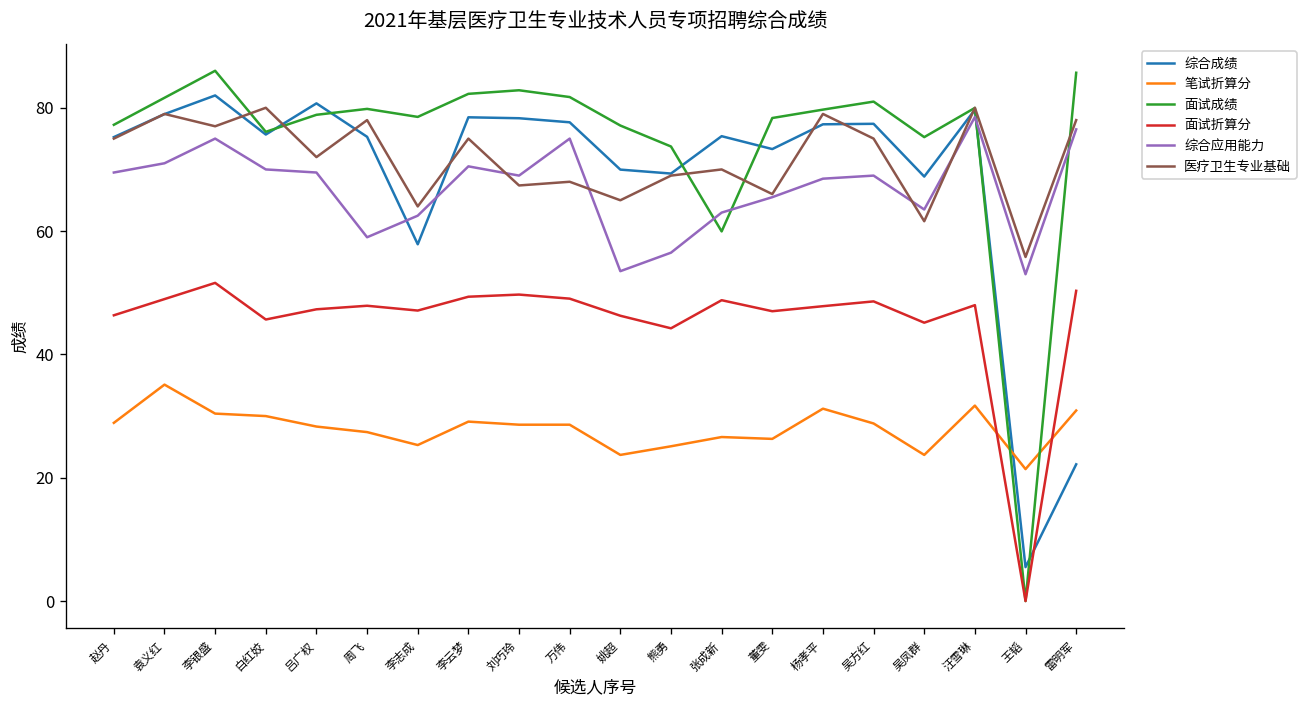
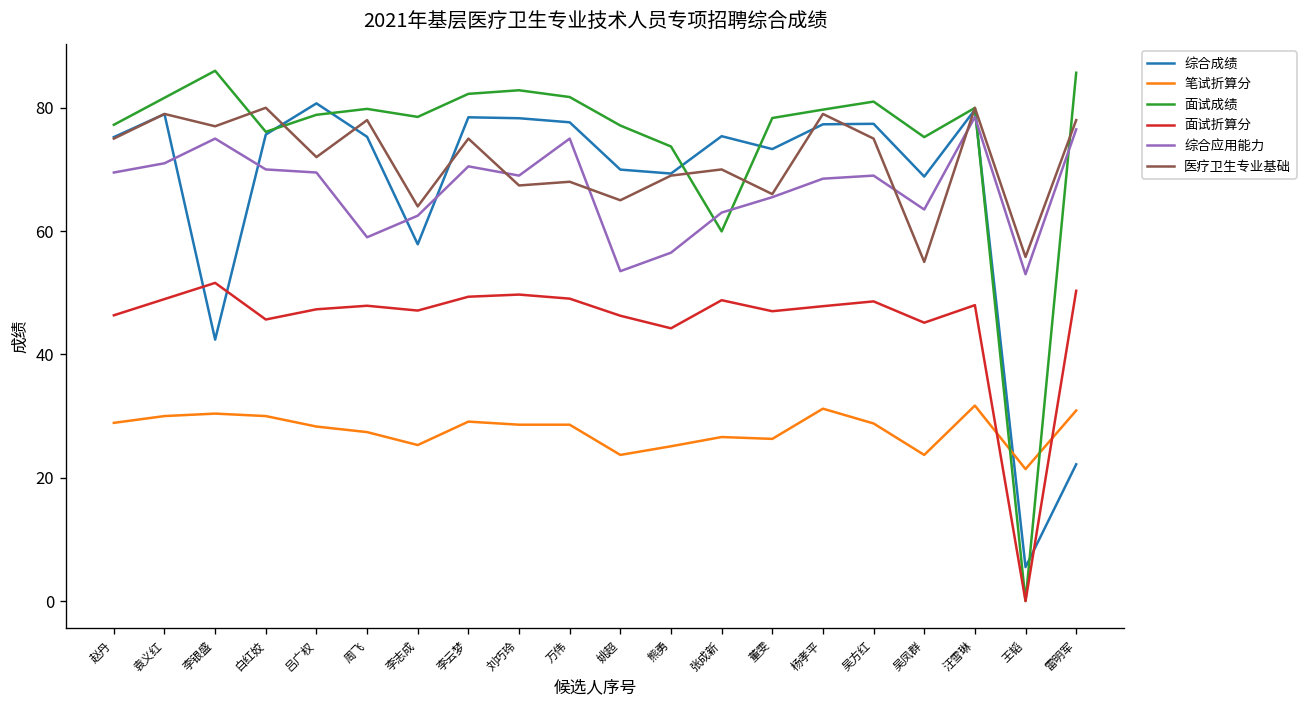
笔试折算分, 袁义红: 35 -> 30
综合成绩, 李银盛: 82 -> 42
医疗卫生专业基础, 吴凤群: 62 -> 55
